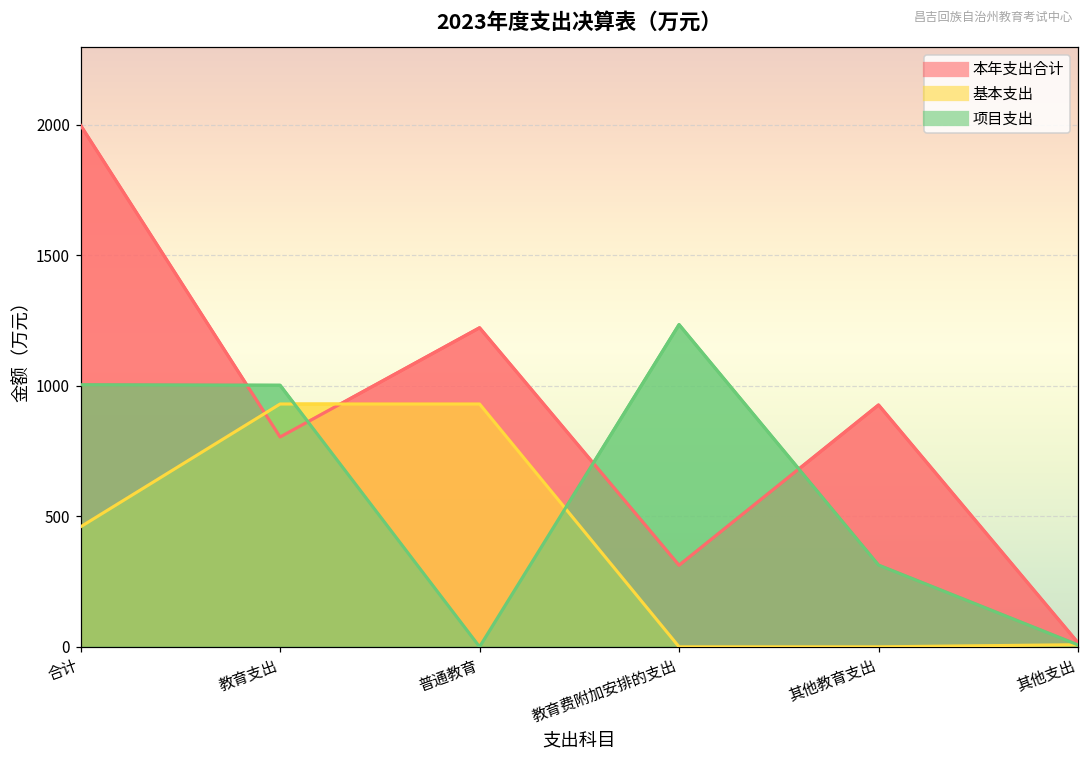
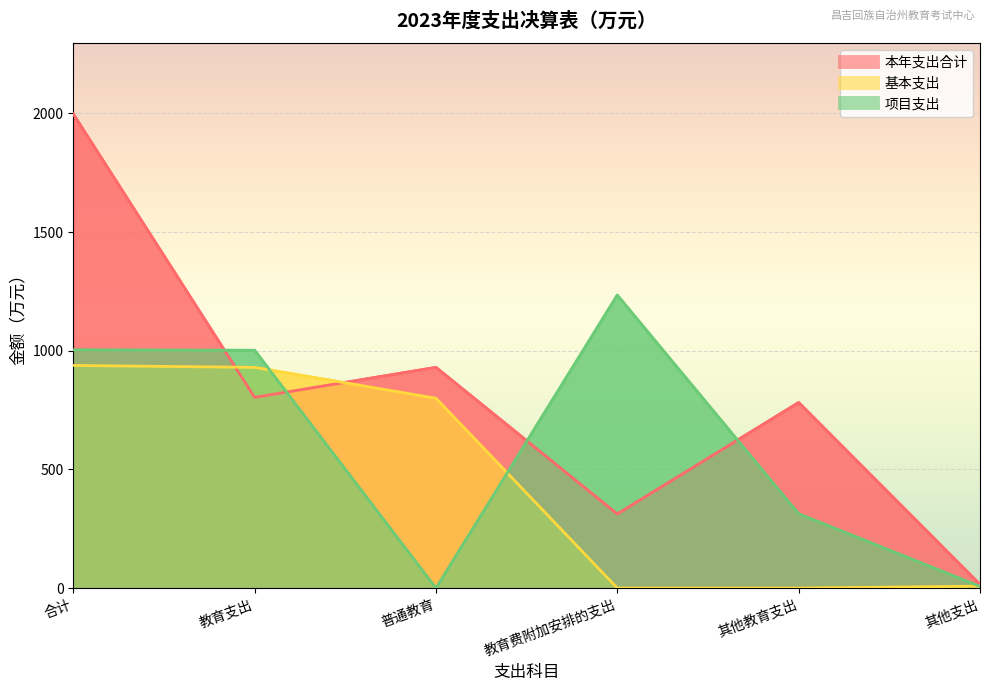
基本支出, 合计: 460 -> 940
本年支出合计, 普通教育: 1220 -> 930
基本支出, 普通教育: 930 -> 800
本年支出合计, 其他教育支出: 930 -> 780
